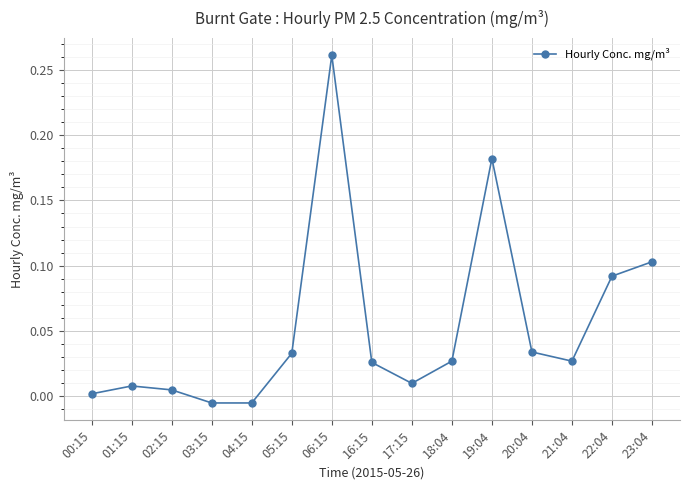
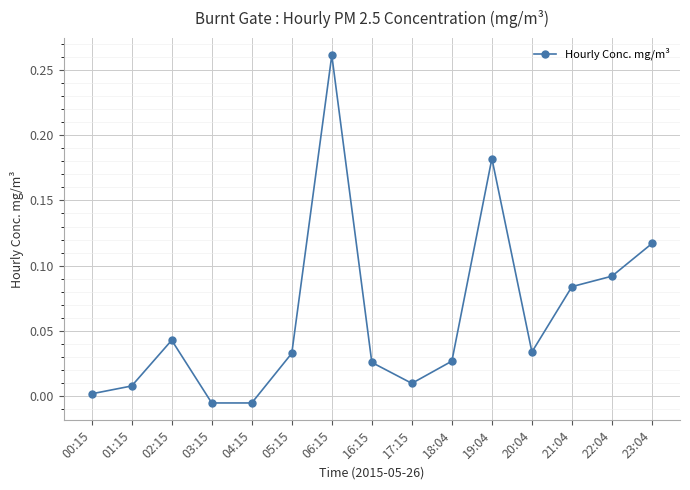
02:15: 0.005 -> 0.043
21:04: 0.027 -> 0.084
23:04: 0.103 -> 0.117
